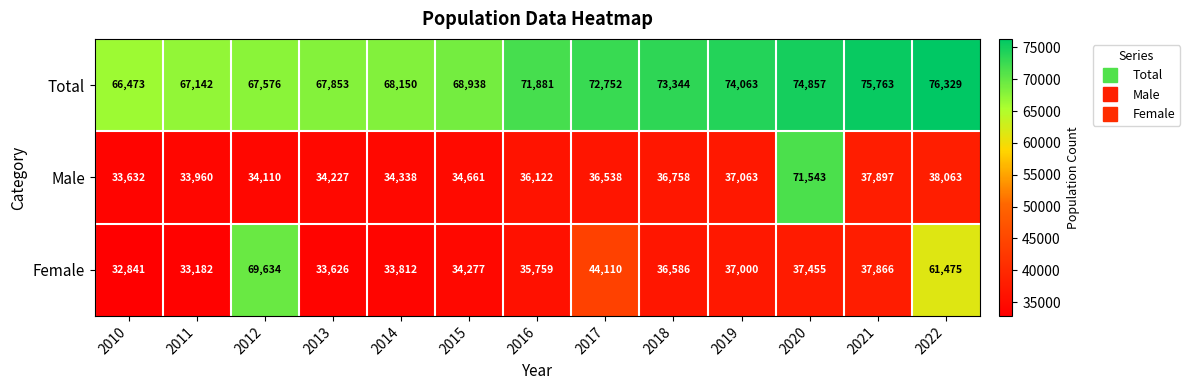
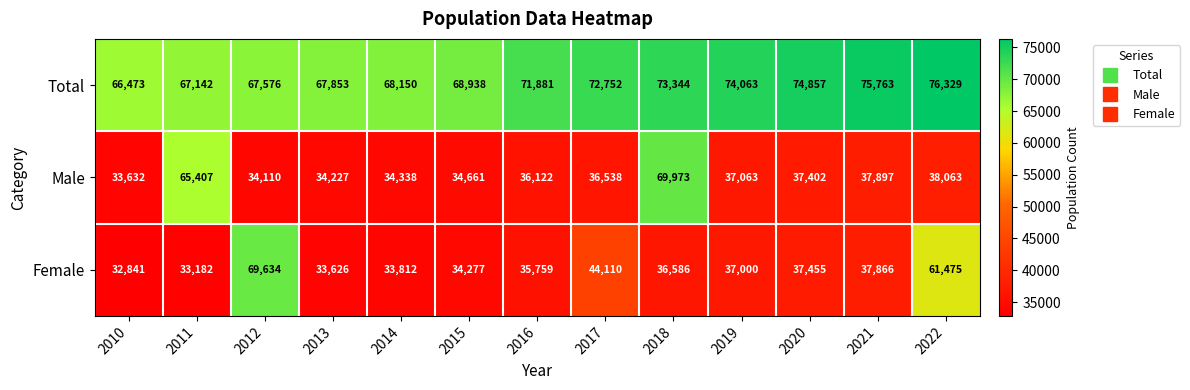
Male, 2011: 33,960 -> 65,407
Male, 2018: 36,758 -> 69,973
Male, 2020: 71,543 -> 37,402
